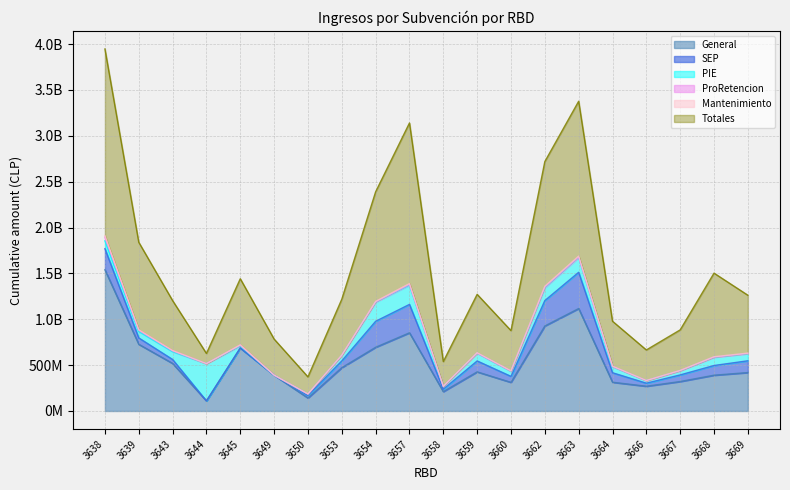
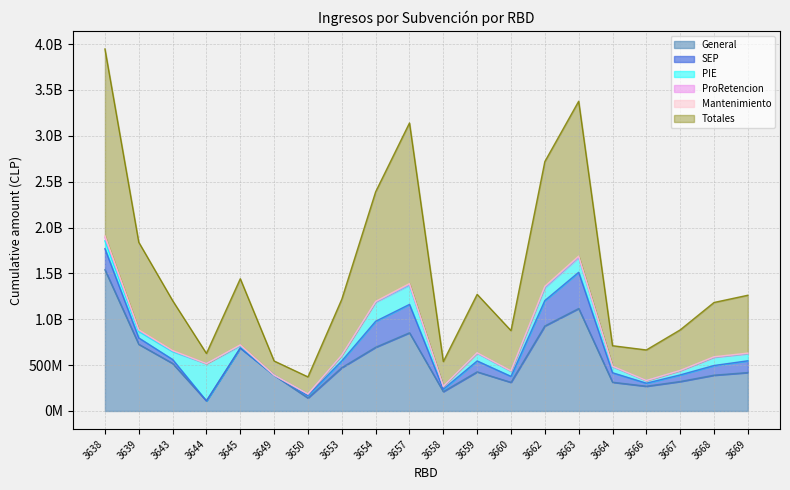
Totales, 3649: 400000000 -> 200000000
Totales, 3664: 500000000 -> 200000000
Totales, 3668: 900000000 -> 600000000
